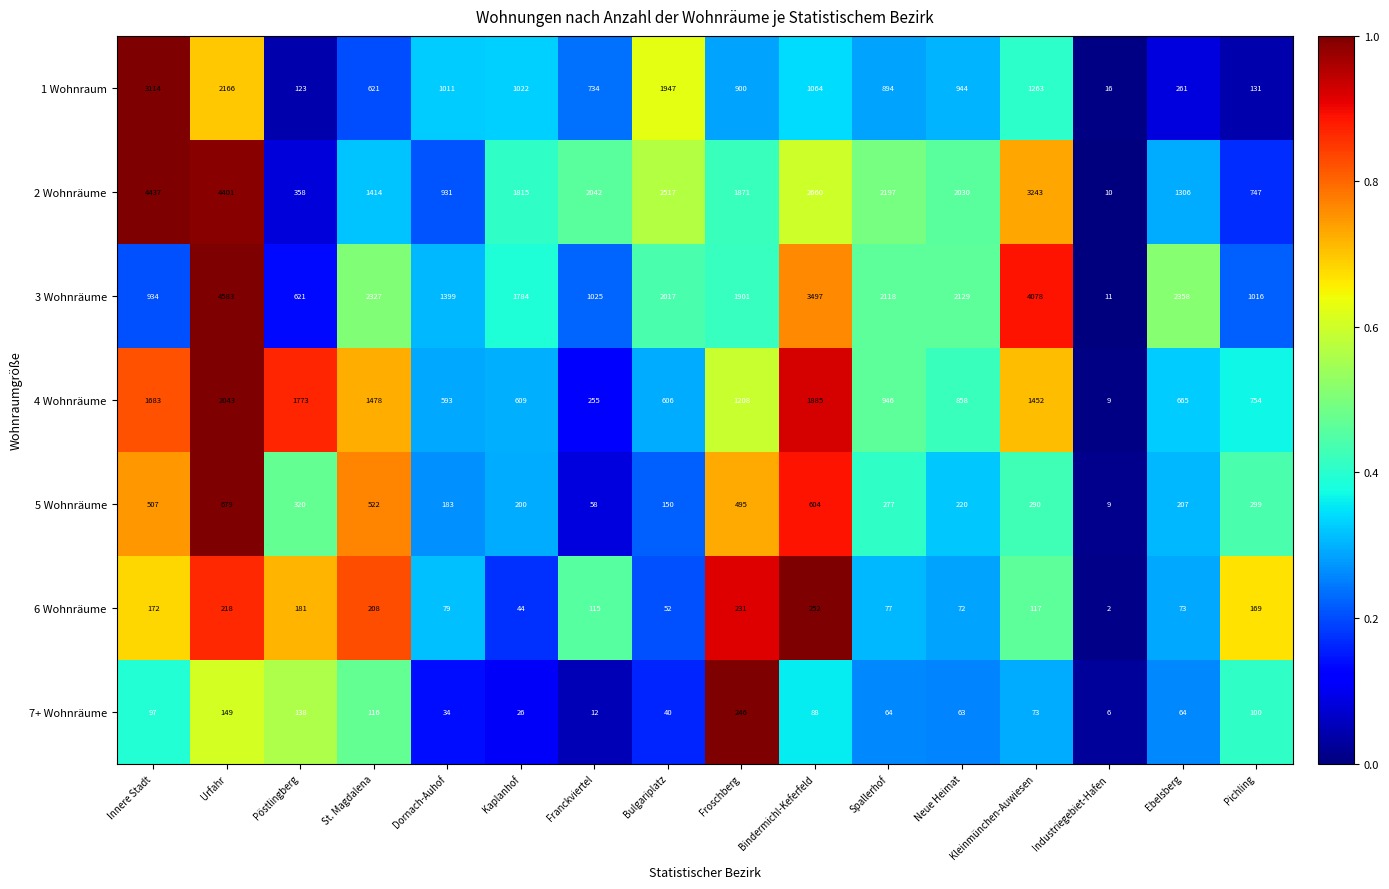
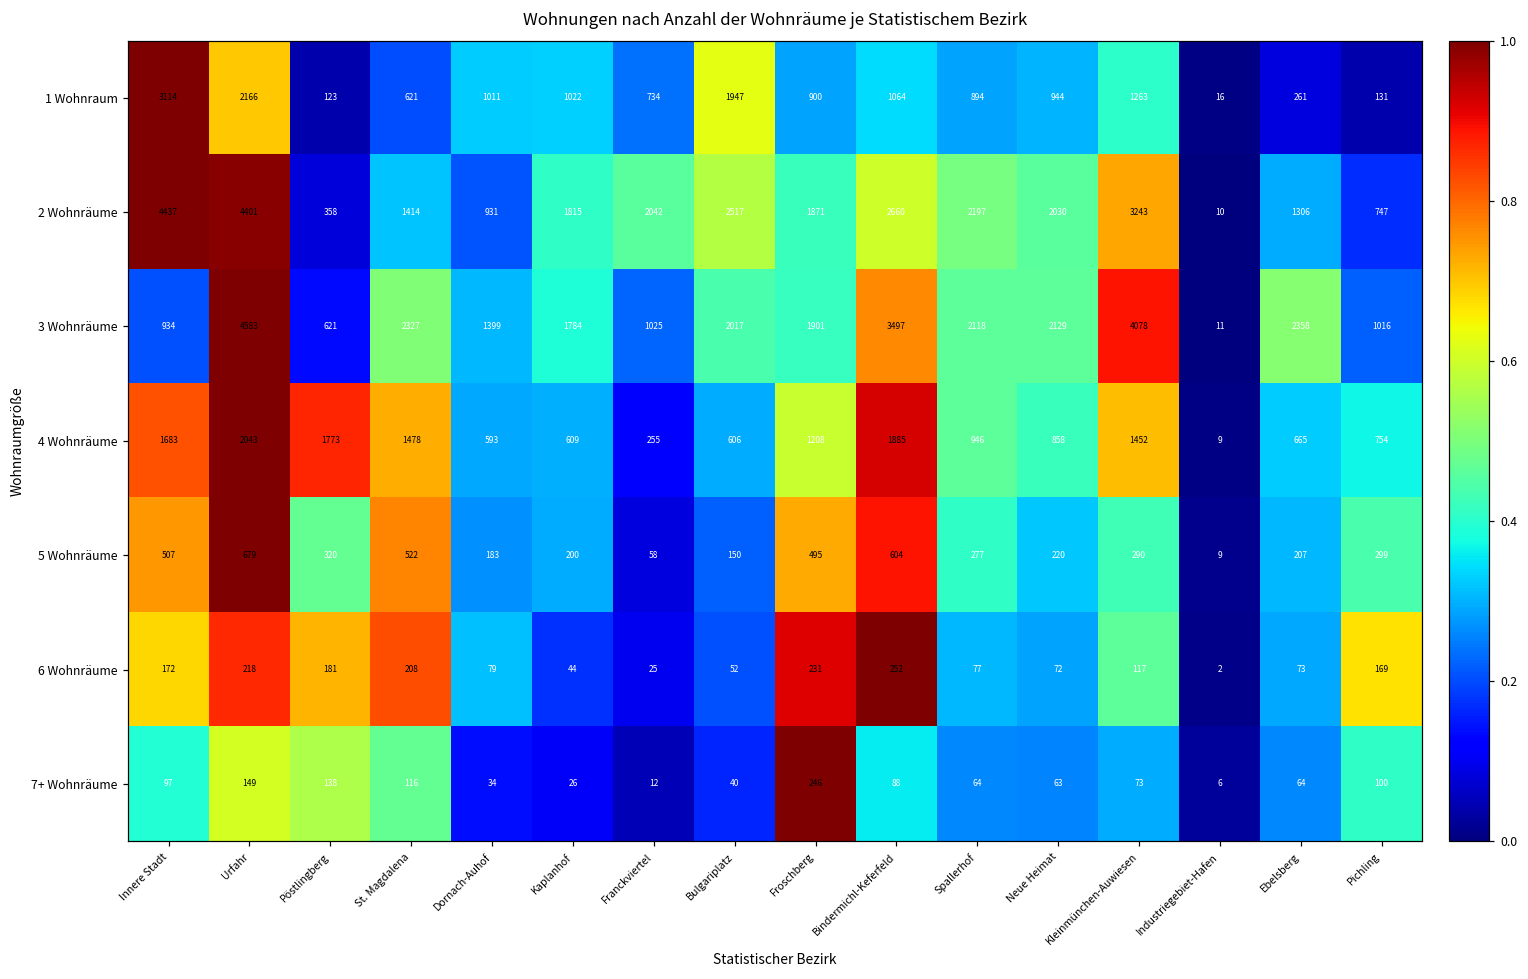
6 Wohnräume, Franckviertel: 115 -> 25
